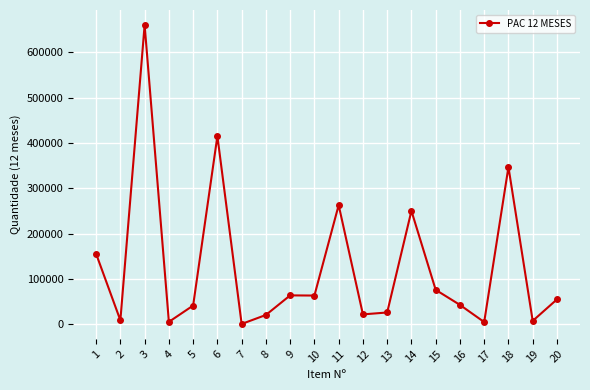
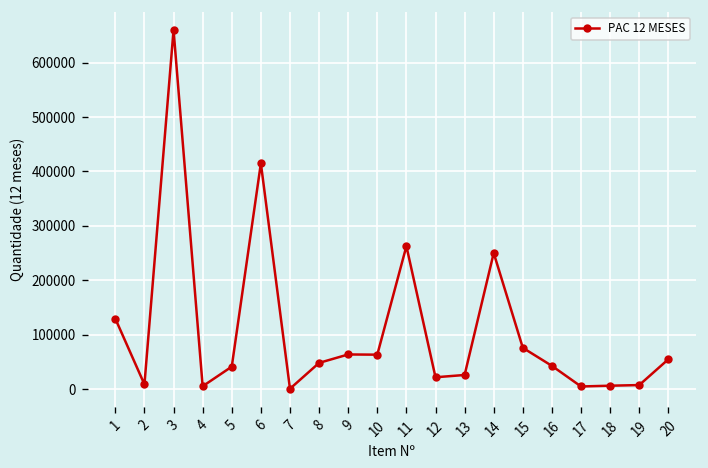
1: 160000 -> 130000
8: 20000 -> 50000
18: 350000 -> 10000
